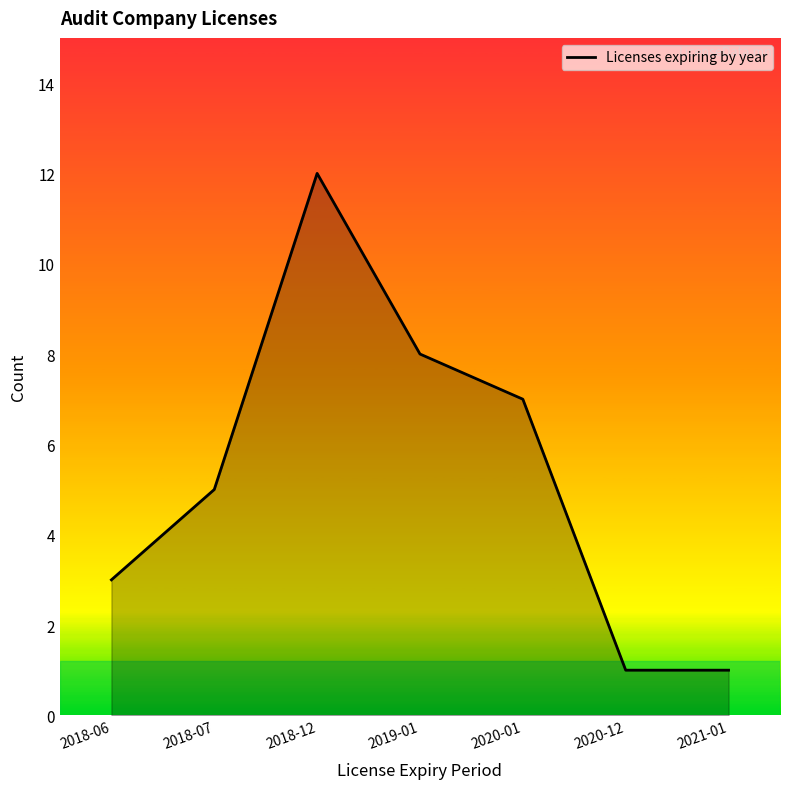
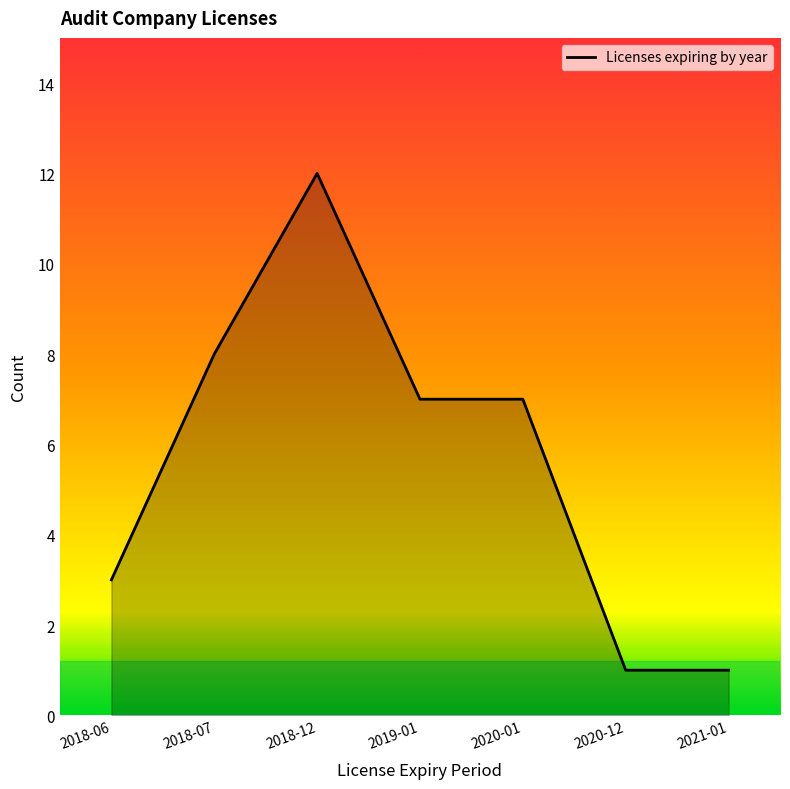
2018-07: 5 -> 8
2019-01: 8 -> 7
